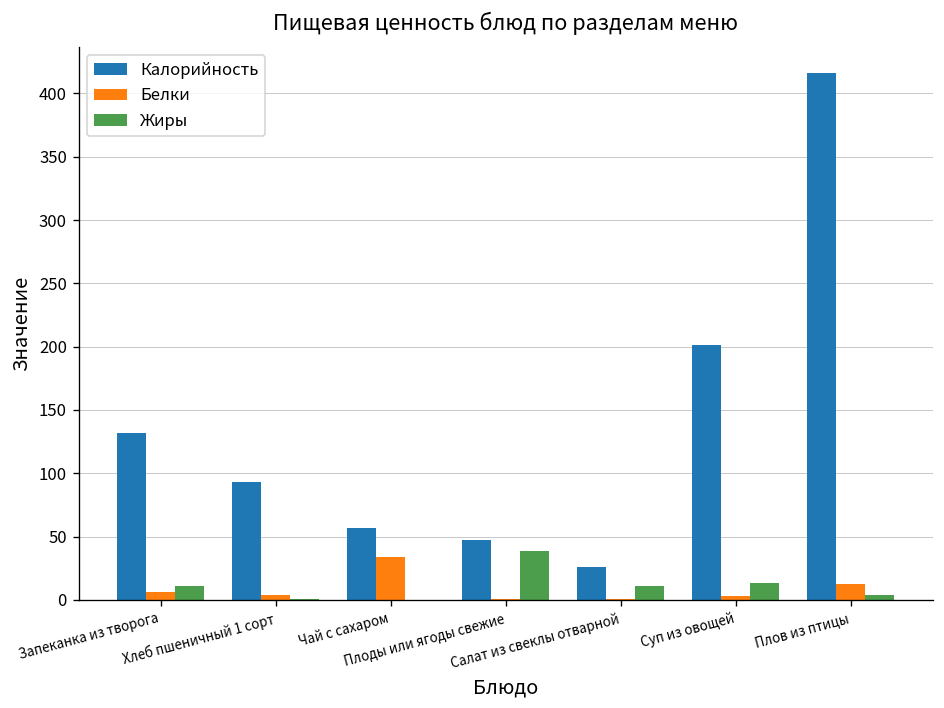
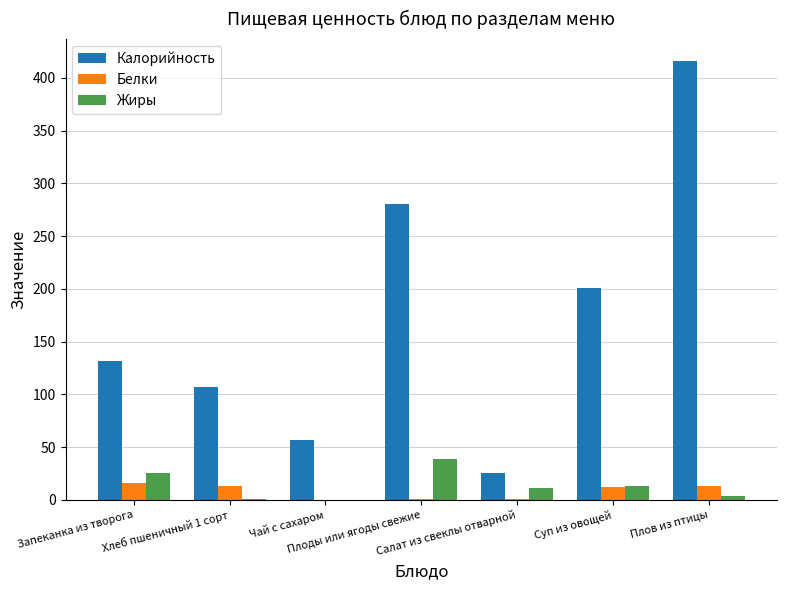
Белки, Запеканка из творога: 6 -> 16
Жиры, Запеканка из творога: 11 -> 25
Калорийность, Хлеб пшеничный 1 сорт: 93 -> 107
Белки, Хлеб пшеничный 1 сорт: 4 -> 13
Белки, Чай с сахаром: 34 -> 0
Калорийность, Плоды или ягоды свежие: 47 -> 280
Белки, Суп из овощей: 3 -> 12
